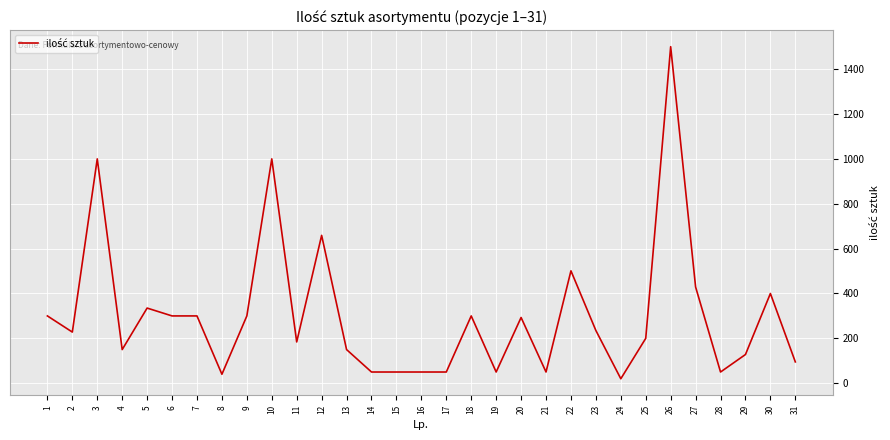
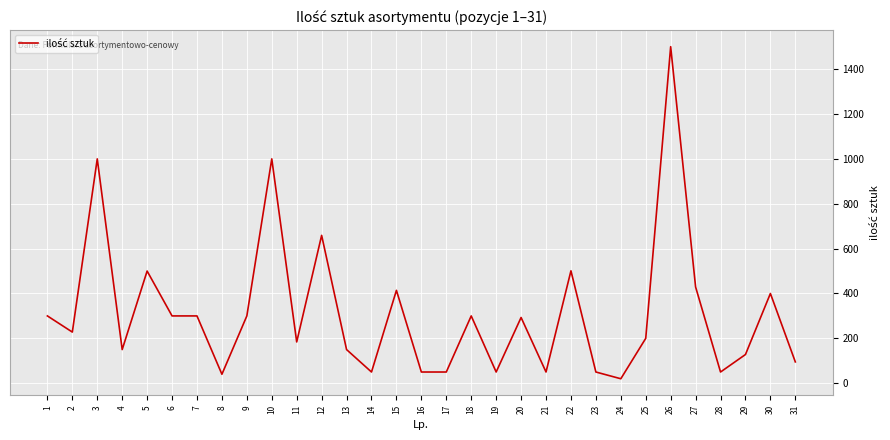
5: 340 -> 500
15: 50 -> 410
23: 240 -> 50
